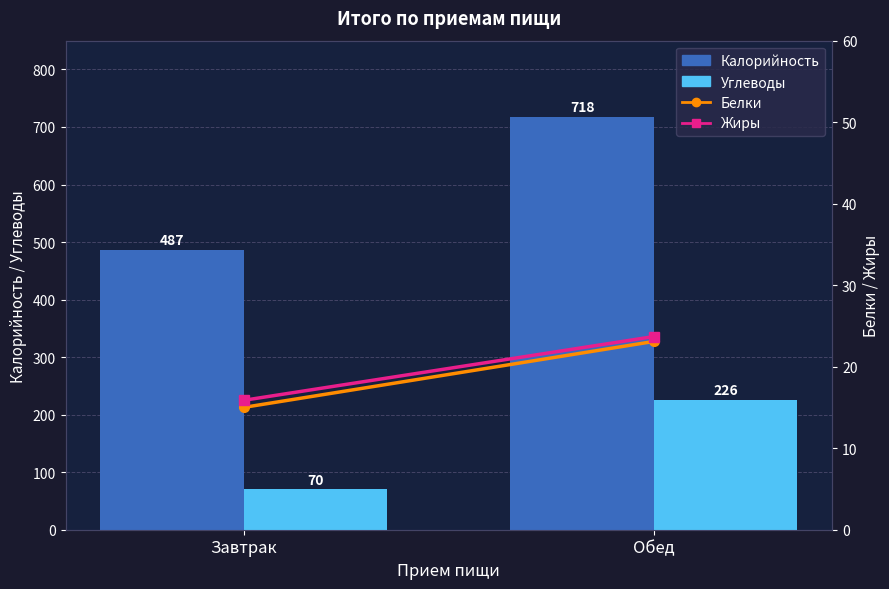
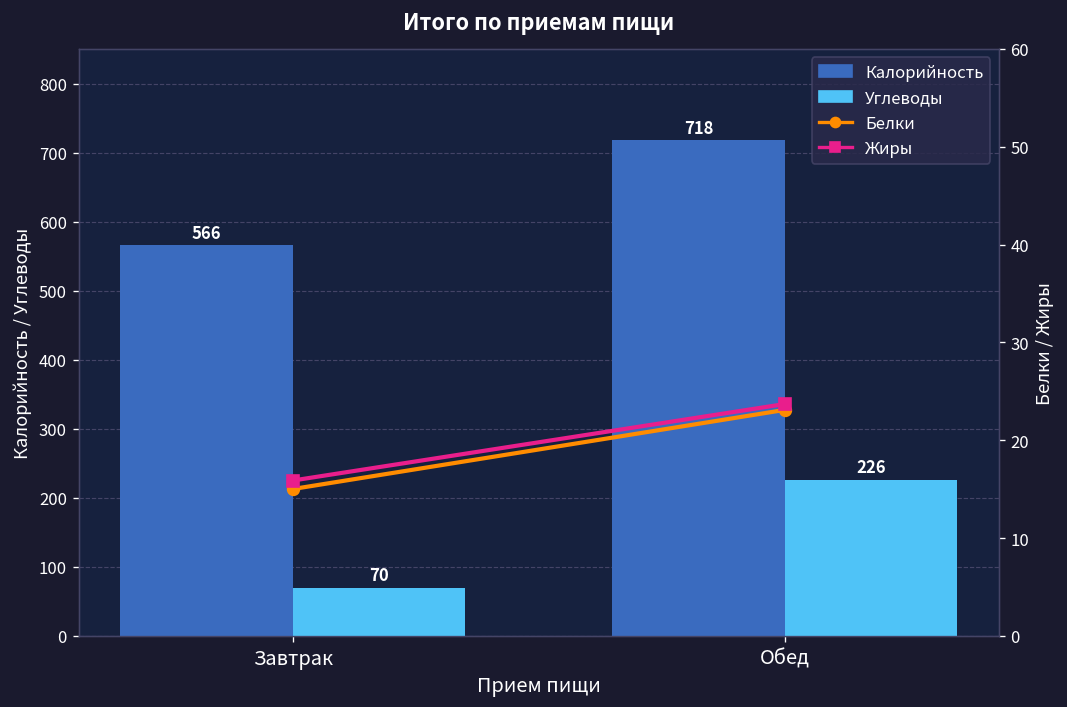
Калорийность, Завтрак: 487 -> 566
